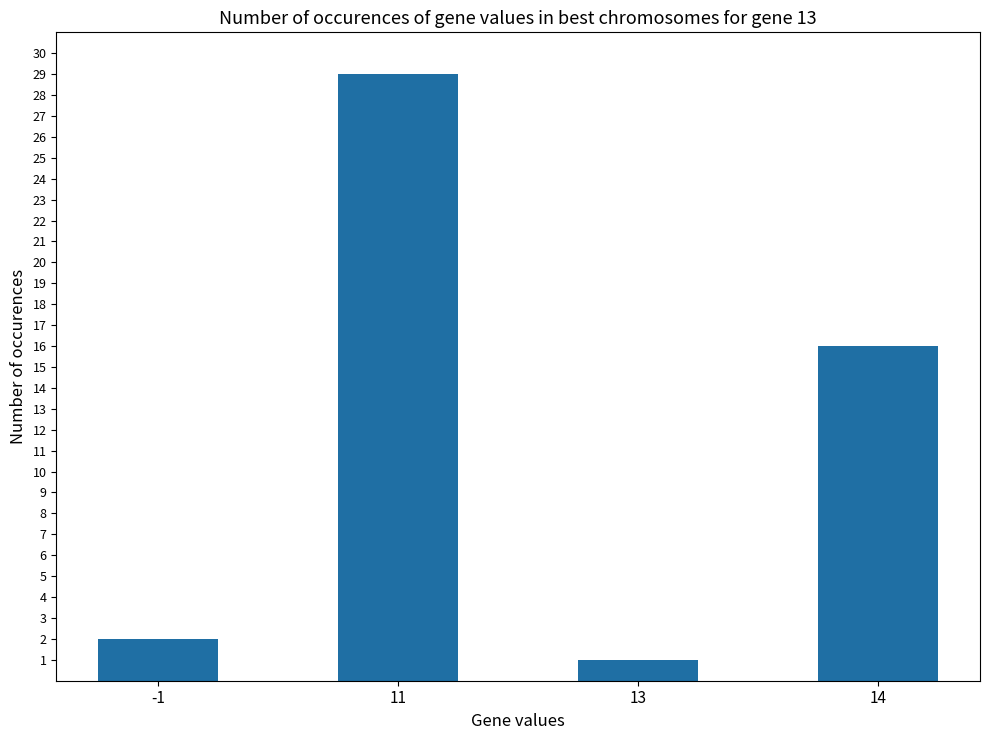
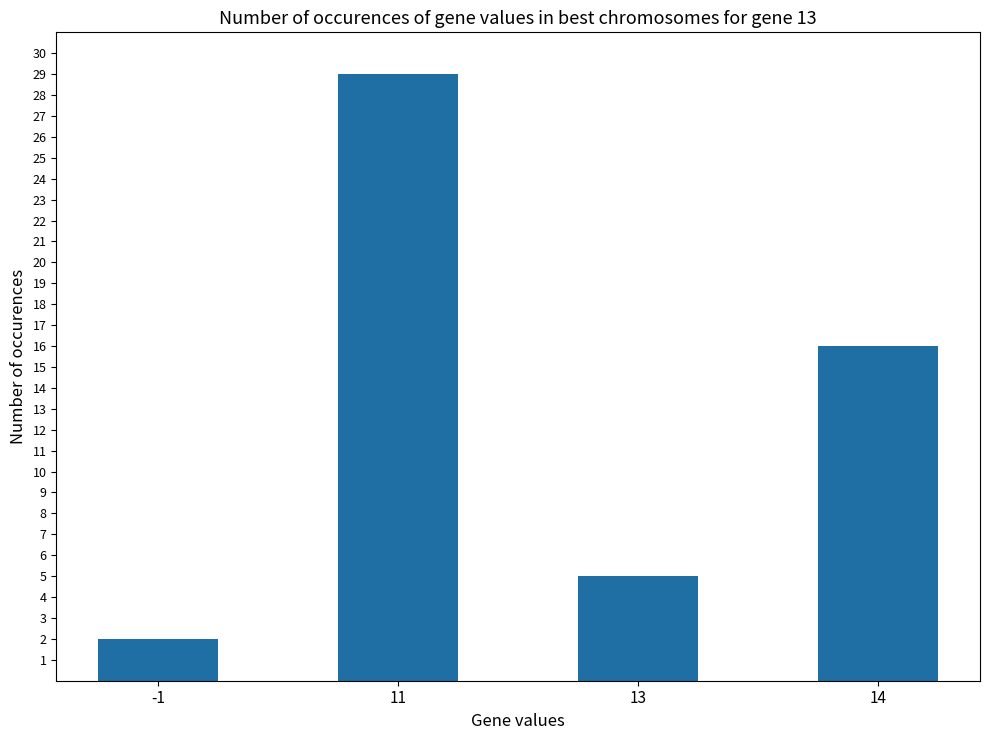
13: 1 -> 5
